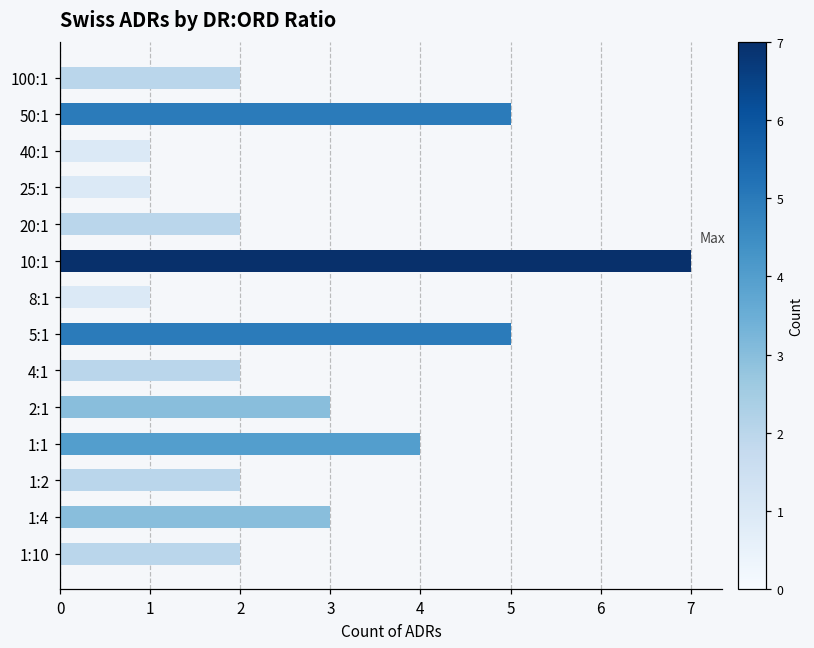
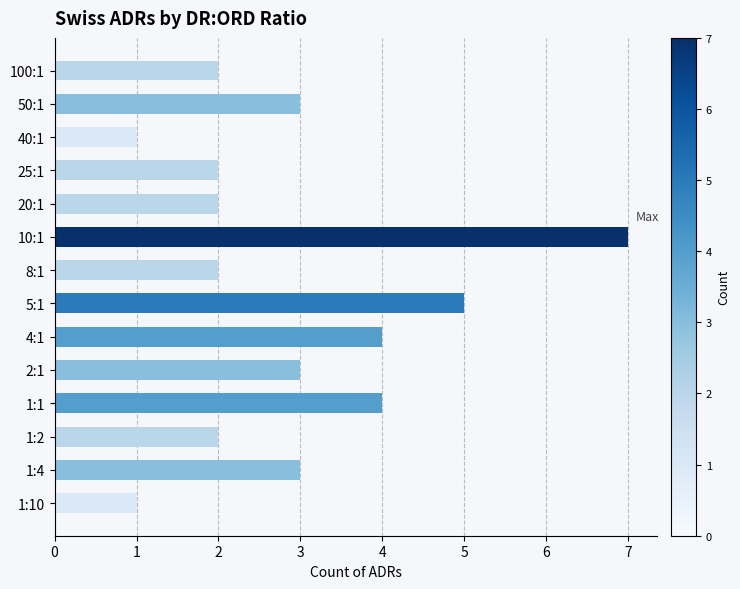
50:1: 5 -> 3
25:1: 1 -> 2
8:1: 1 -> 2
4:1: 2 -> 4
1:10: 2 -> 1
